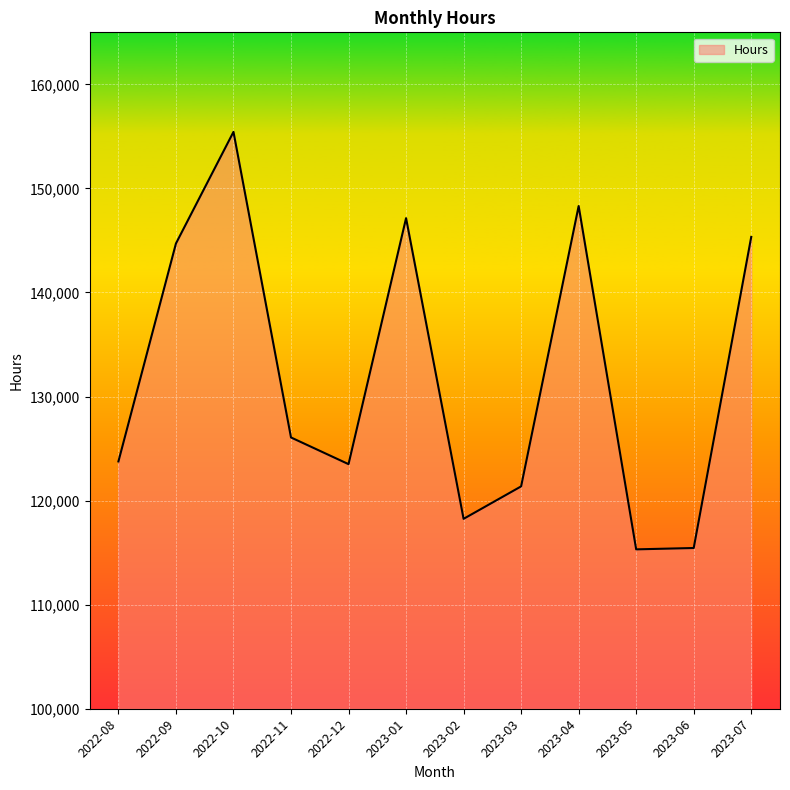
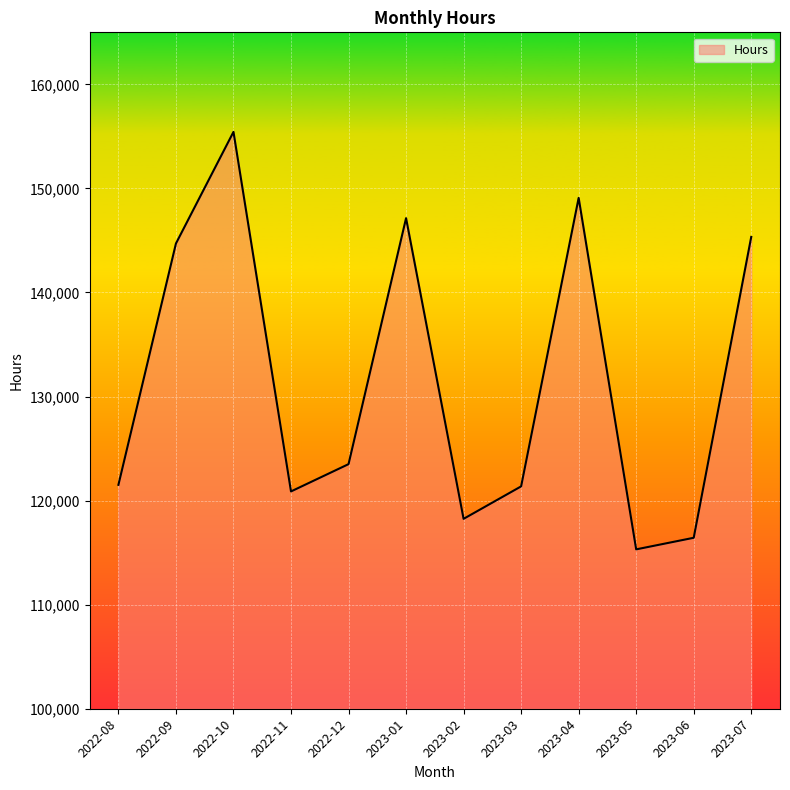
2022-08: 123,800 -> 121,500
2022-11: 126,100 -> 120,900
2023-04: 148,300 -> 149,100
2023-06: 115,400 -> 116,400
